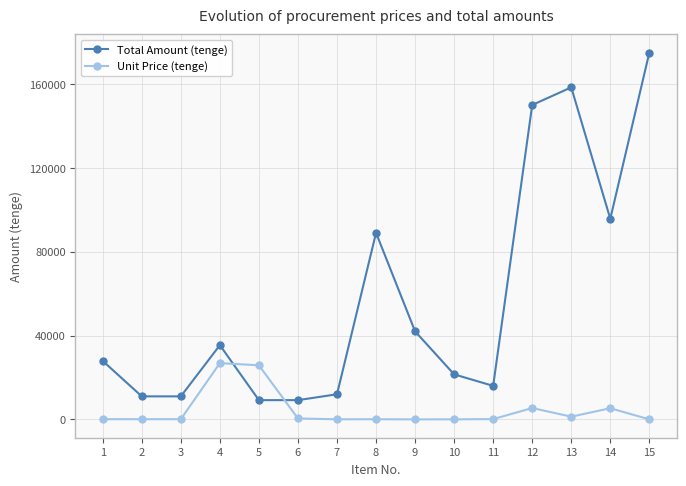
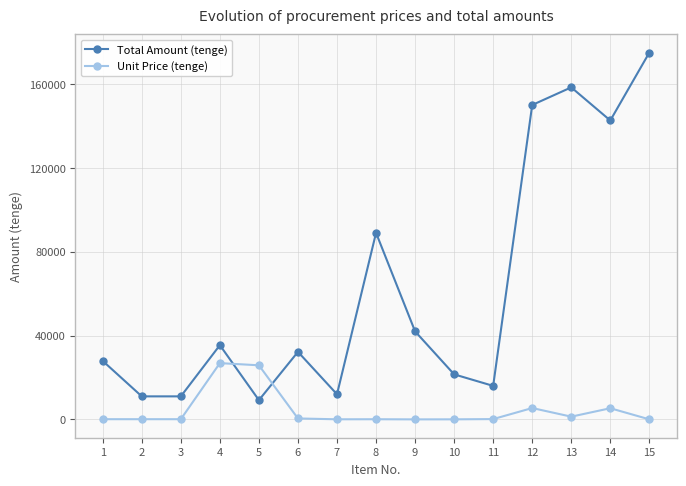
Total Amount (tenge), 6: 9000 -> 32000
Total Amount (tenge), 14: 96000 -> 143000
